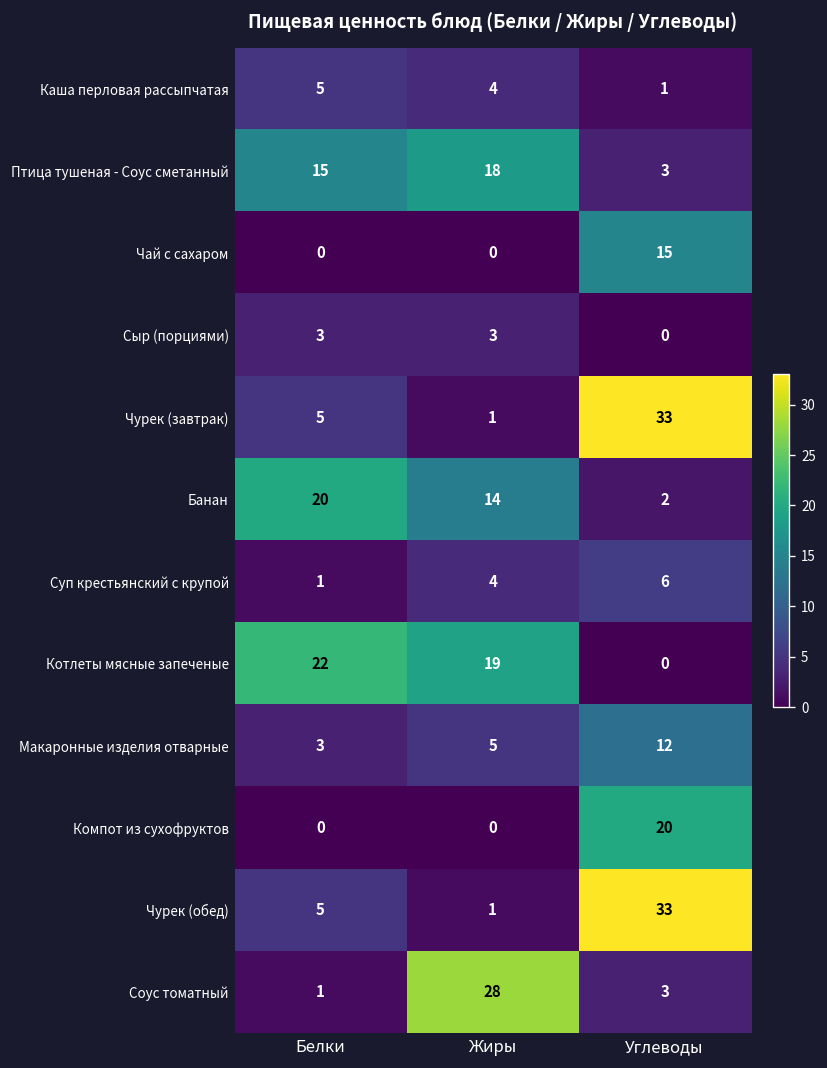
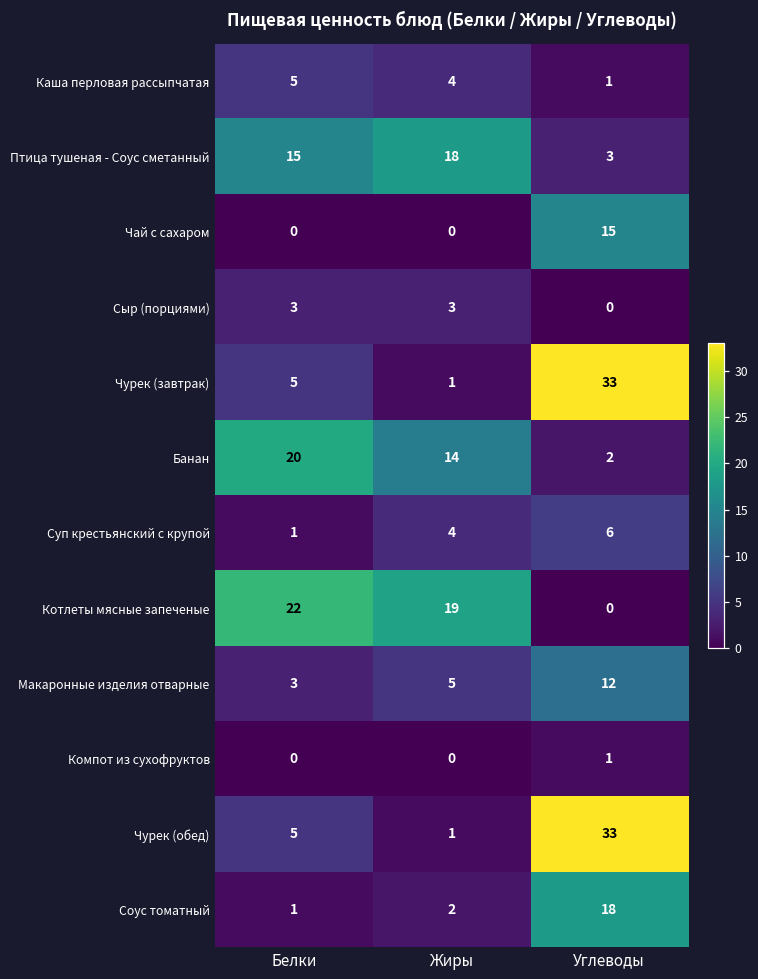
Компот из сухофруктов, Углеводы: 20 -> 1
Соус томатный, Жиры: 28 -> 2
Соус томатный, Углеводы: 3 -> 18
